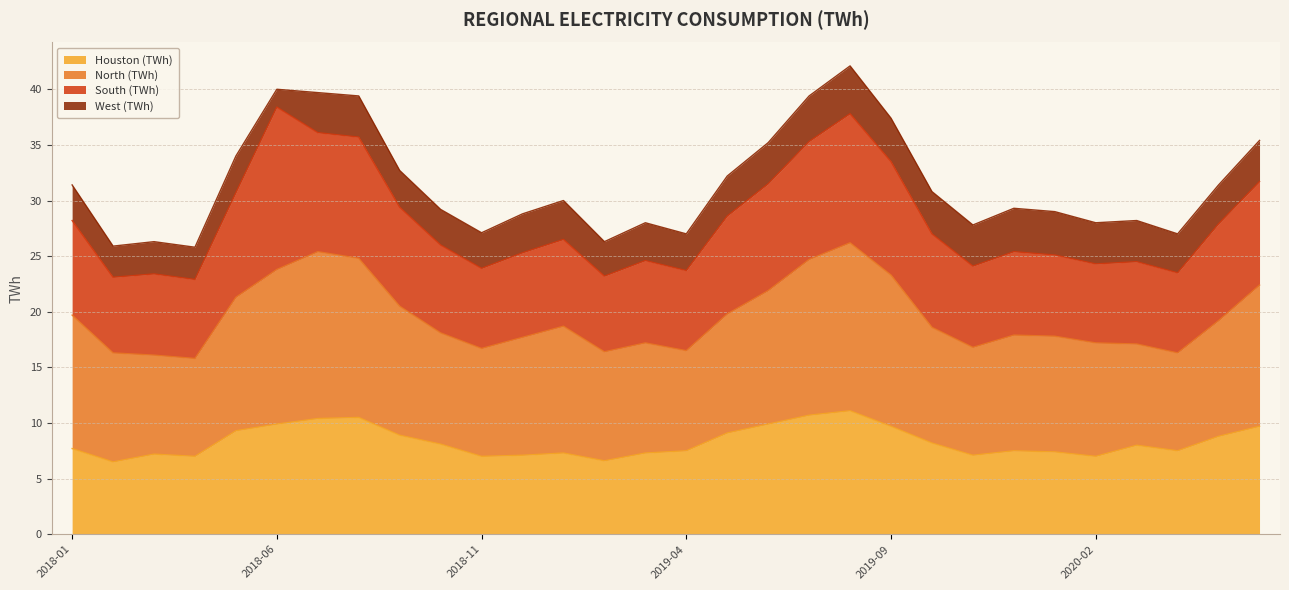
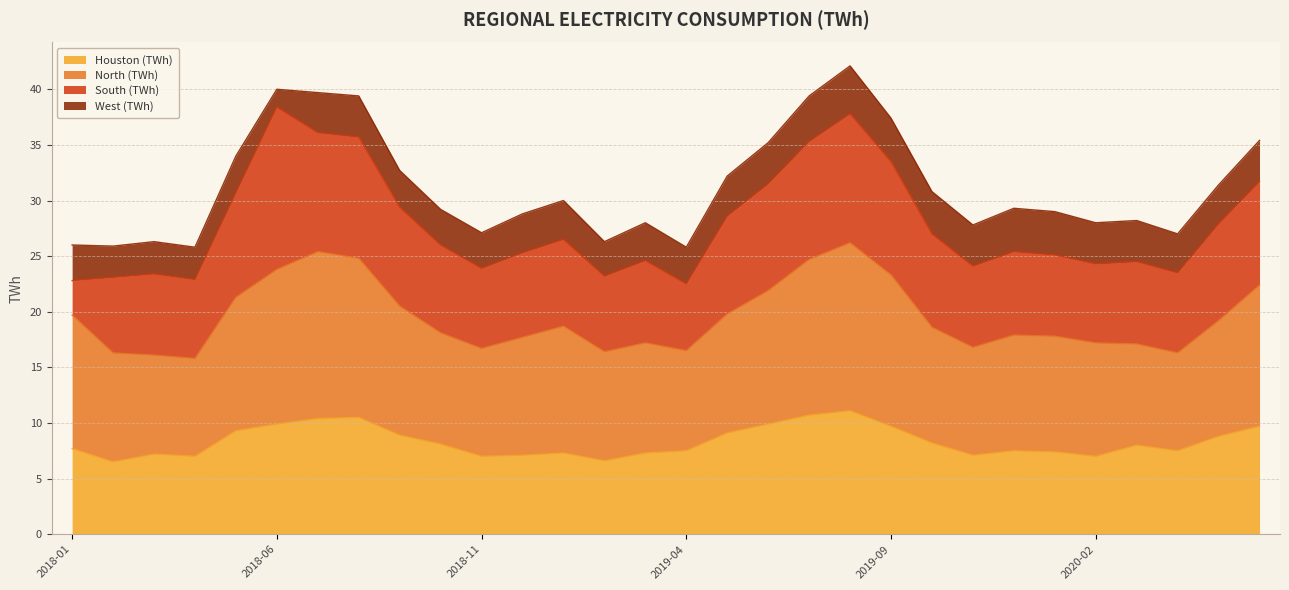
South (TWh), 2018-01: 8.5 -> 3.1
South (TWh), 2019-04: 7.2 -> 6.0
